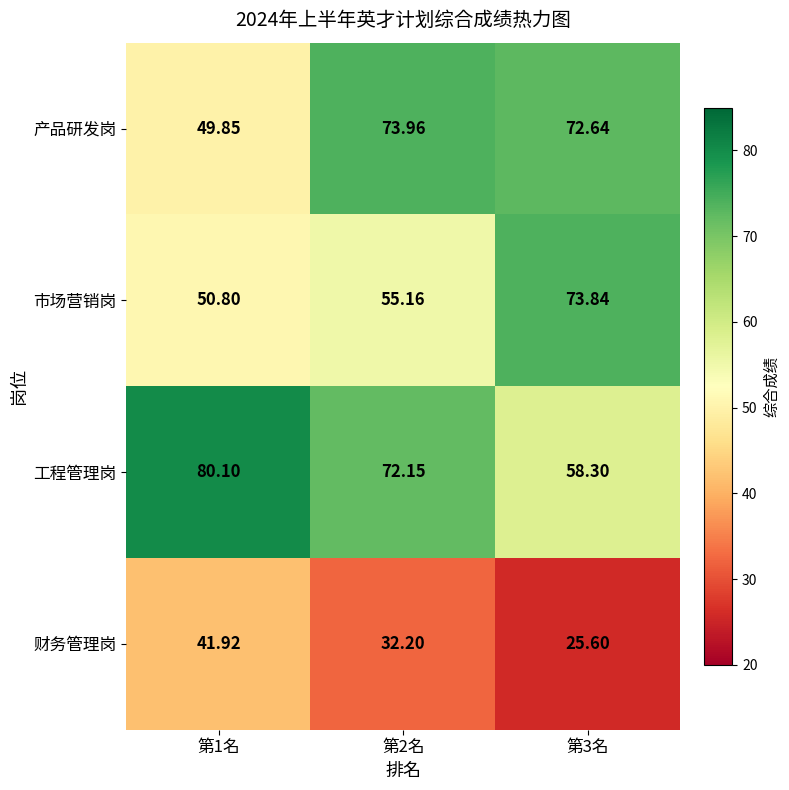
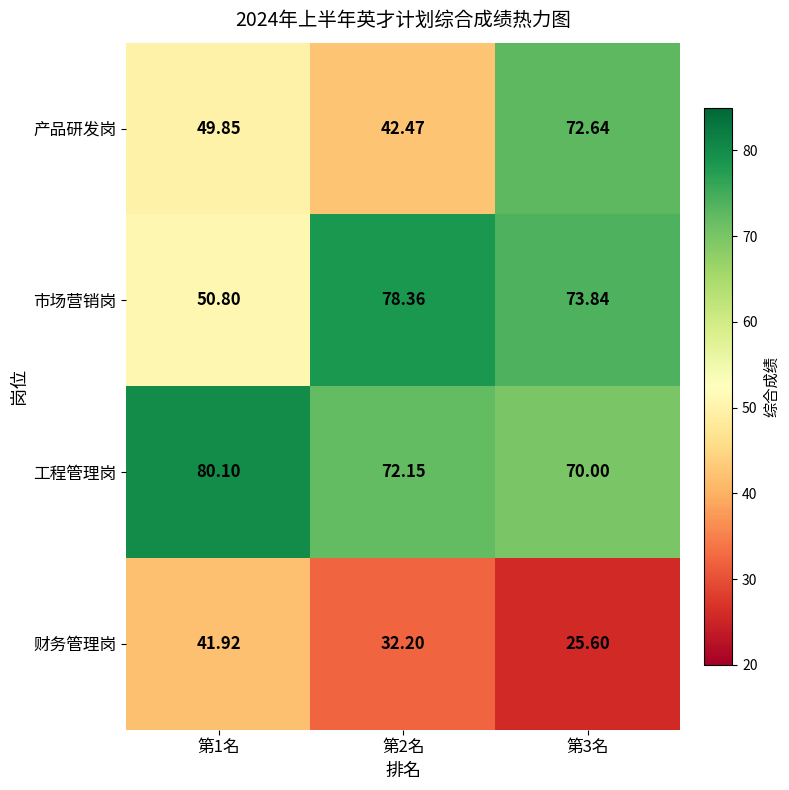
产品研发岗, 第2名: 73.96 -> 42.47
市场营销岗, 第2名: 55.16 -> 78.36
工程管理岗, 第3名: 58.30 -> 70.00
